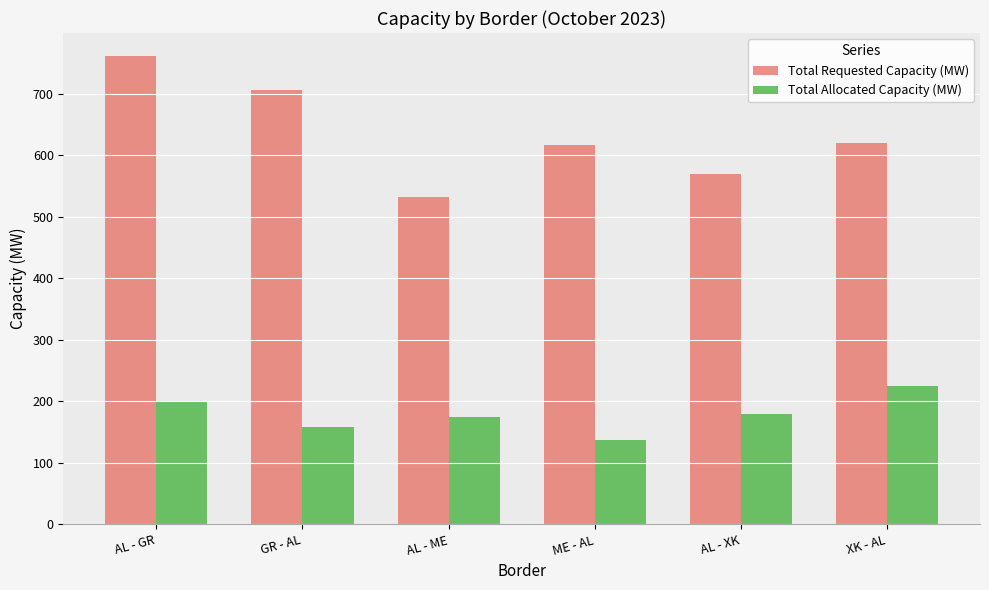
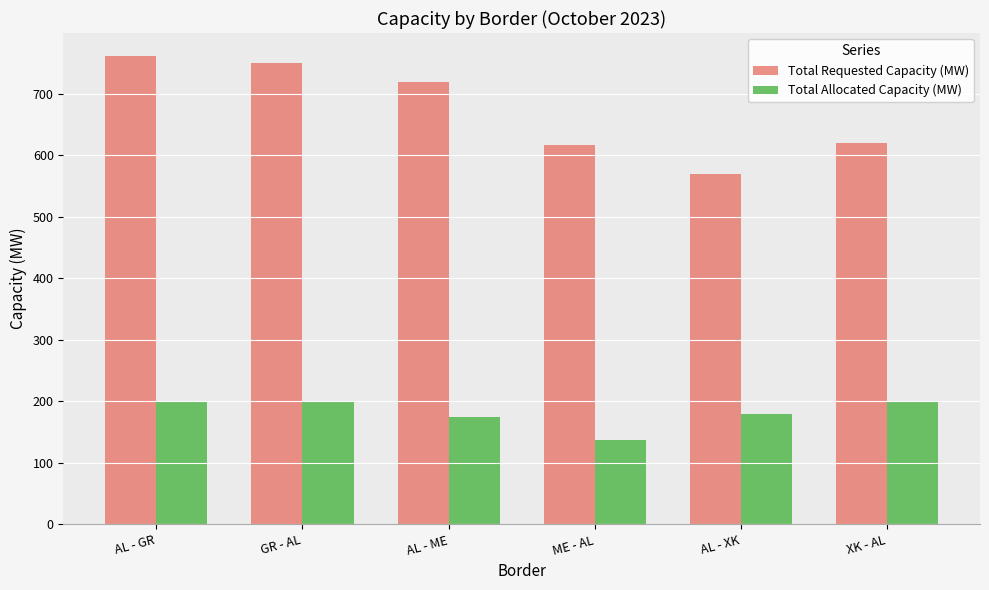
Total Requested Capacity (MW), GR - AL: 710 -> 750
Total Allocated Capacity (MW), GR - AL: 160 -> 200
Total Requested Capacity (MW), AL - ME: 530 -> 720
Total Allocated Capacity (MW), XK - AL: 230 -> 200
